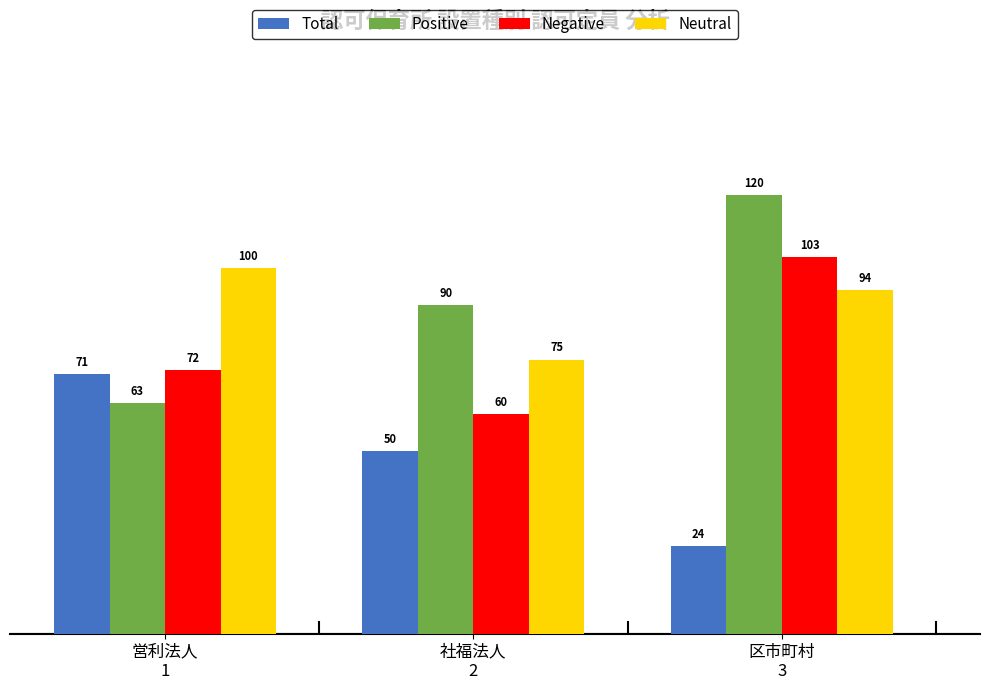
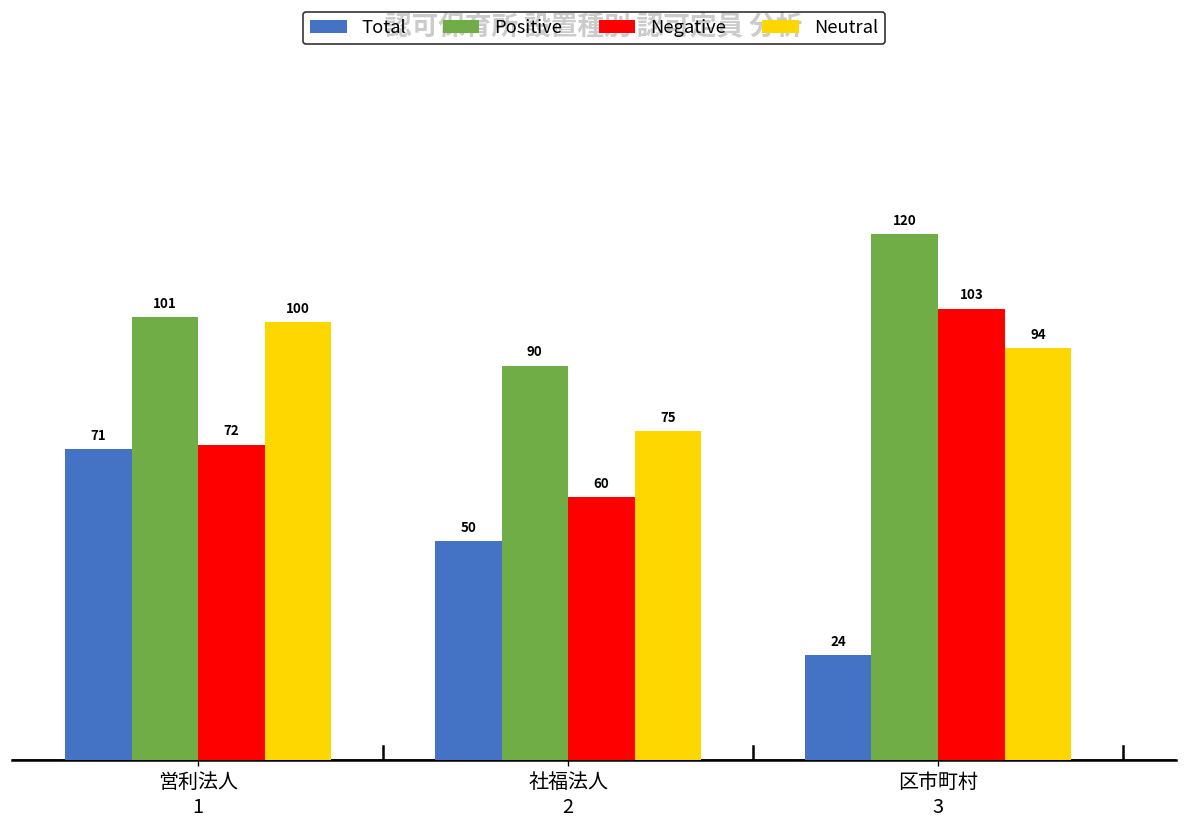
Positive, 営利法人 1: 63 -> 101
